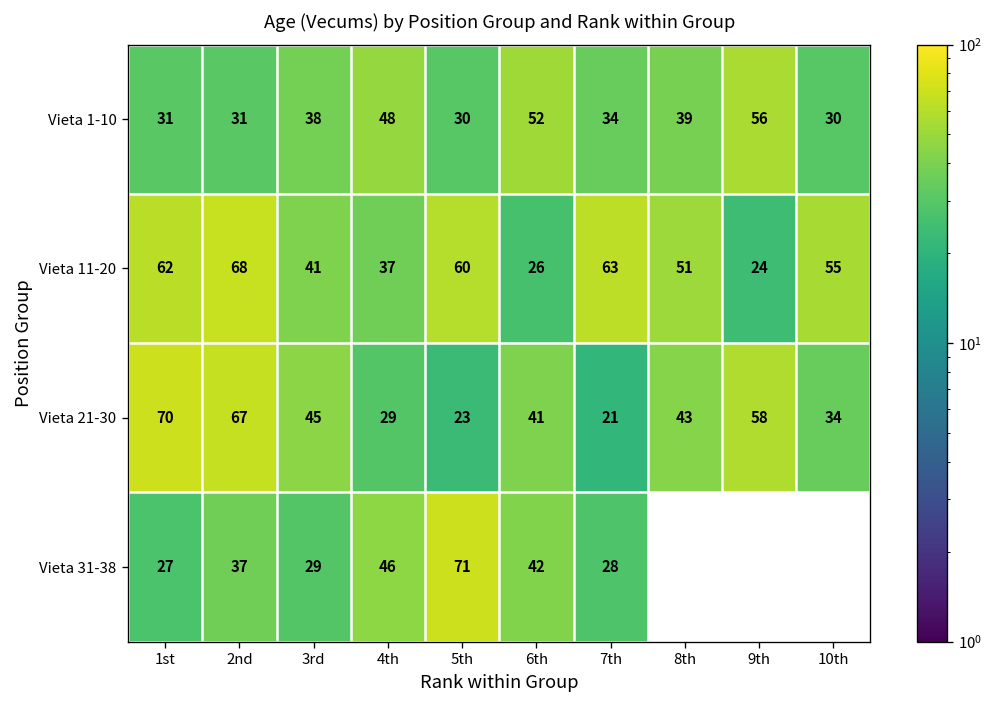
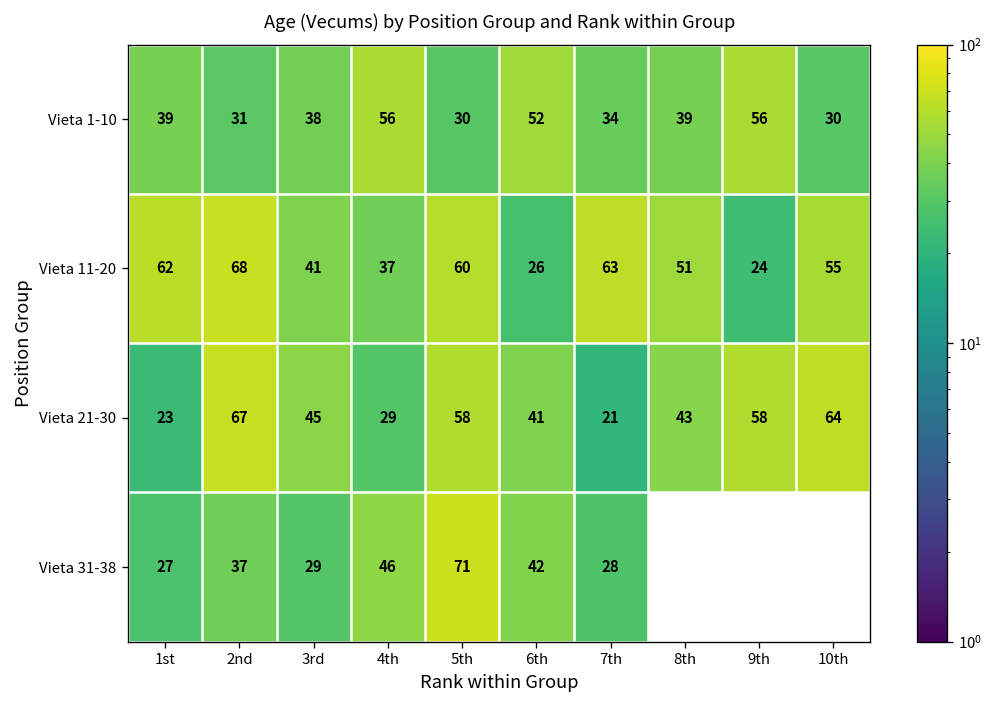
Vieta 1-10, 1st: 31 -> 39
Vieta 1-10, 4th: 48 -> 56
Vieta 21-30, 1st: 70 -> 23
Vieta 21-30, 5th: 23 -> 58
Vieta 21-30, 10th: 34 -> 64
